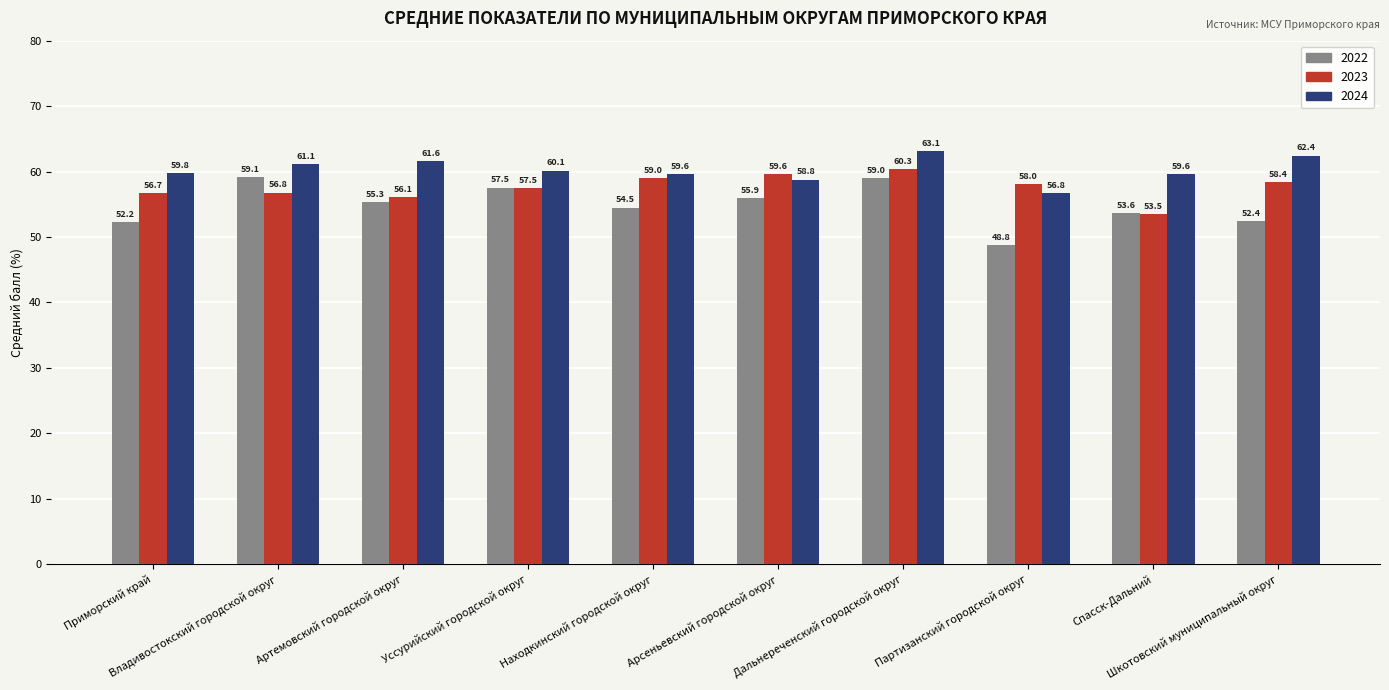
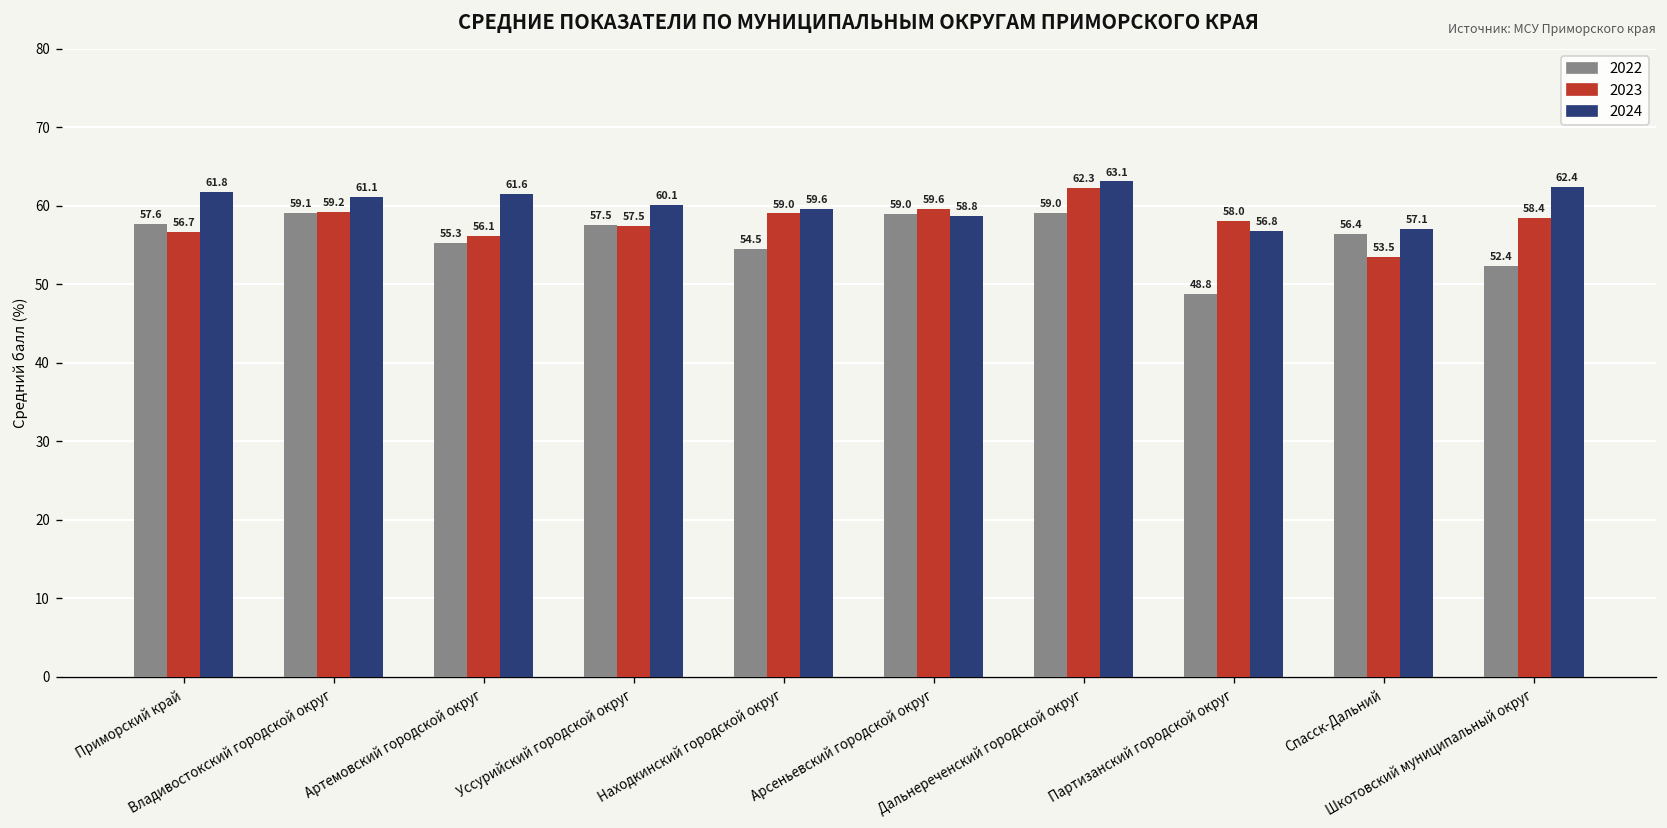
2022, Приморский край: 52.2 -> 57.6
2024, Приморский край: 59.8 -> 61.8
2023, Владивостокский городской округ: 56.8 -> 59.2
2022, Арсеньевский городской округ: 55.9 -> 59.0
2023, Дальнереченский городской округ: 60.3 -> 62.3
2022, Спасск-Дальний: 53.6 -> 56.4
2024, Спасск-Дальний: 59.6 -> 57.1
